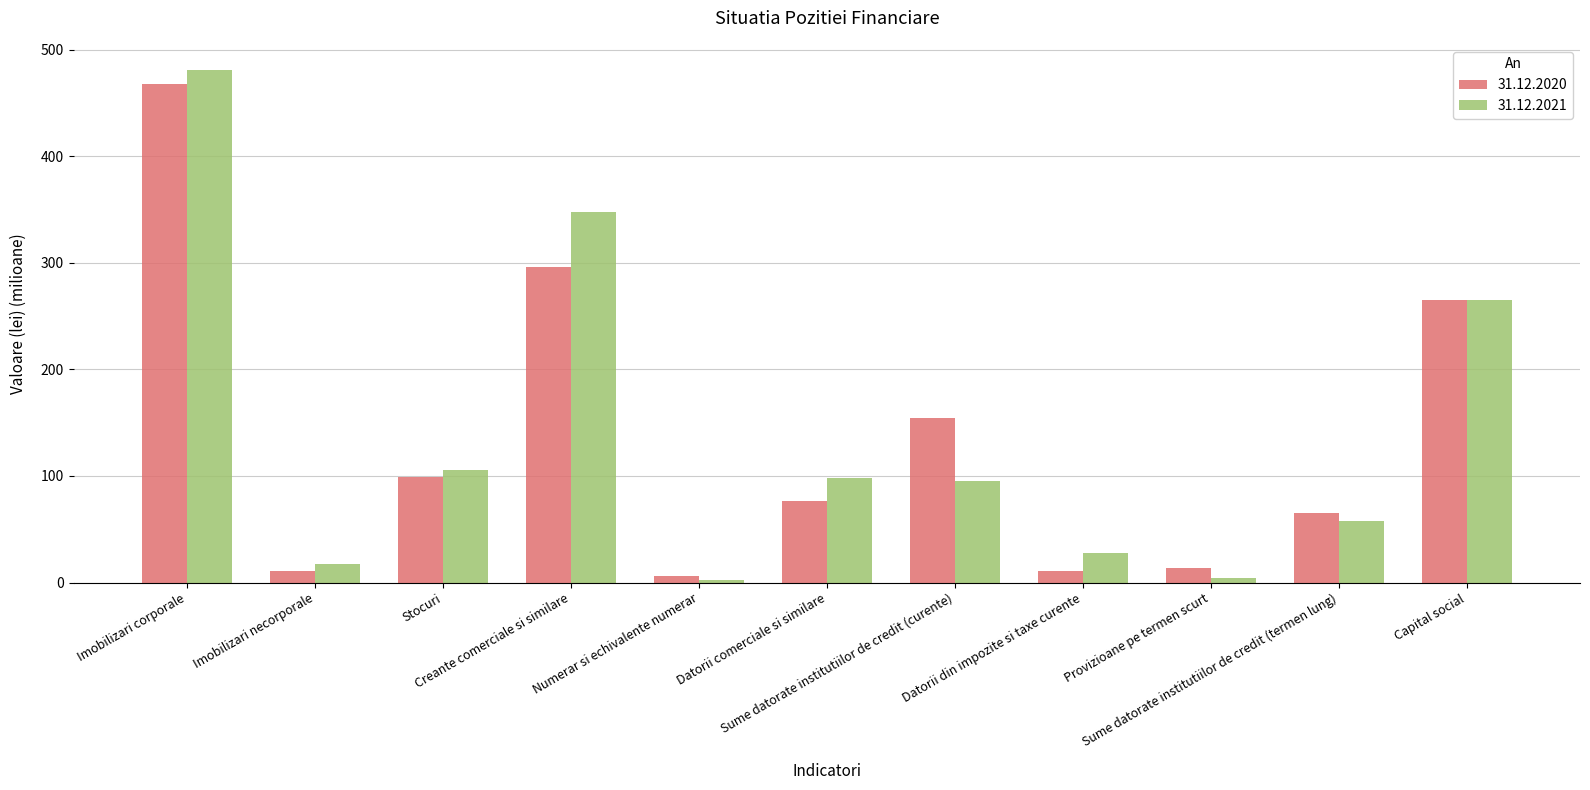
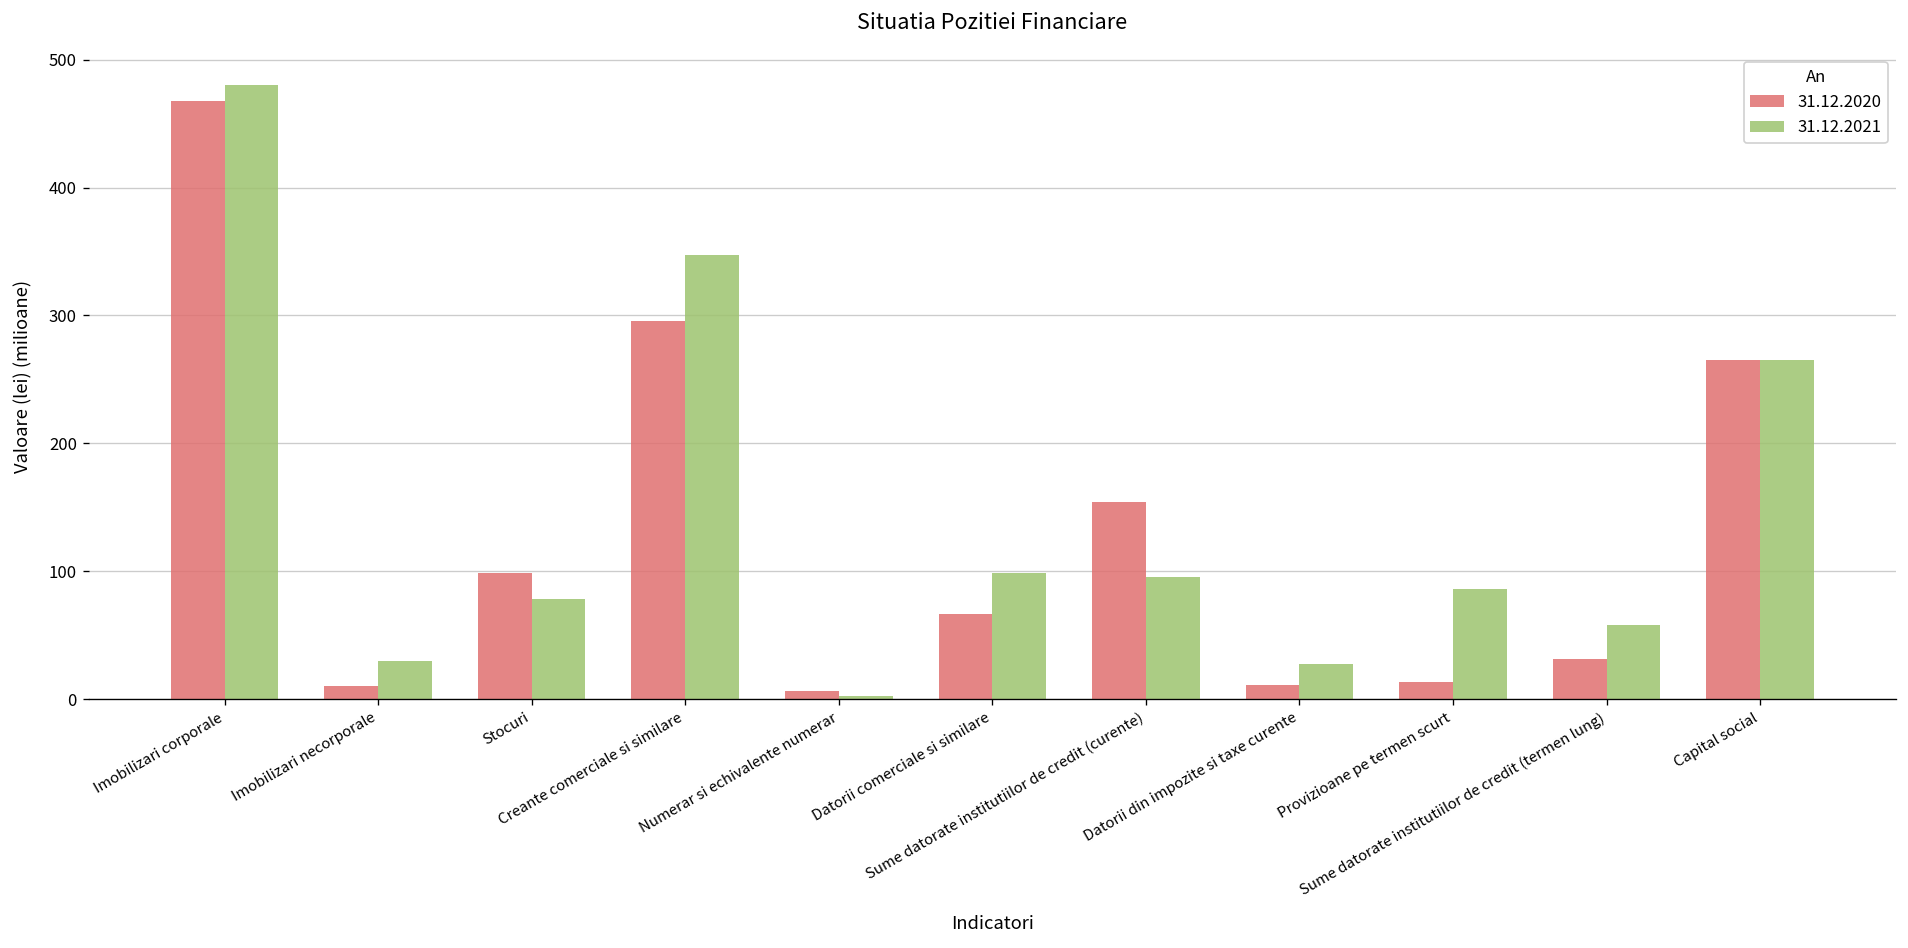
31.12.2021, Imobilizari necorporale: 18 -> 30
31.12.2021, Stocuri: 106 -> 78
31.12.2020, Datorii comerciale si similare: 77 -> 66
31.12.2021, Provizioane pe termen scurt: 4 -> 86
31.12.2020, Sume datorate institutiilor de credit (termen lung): 65 -> 31
